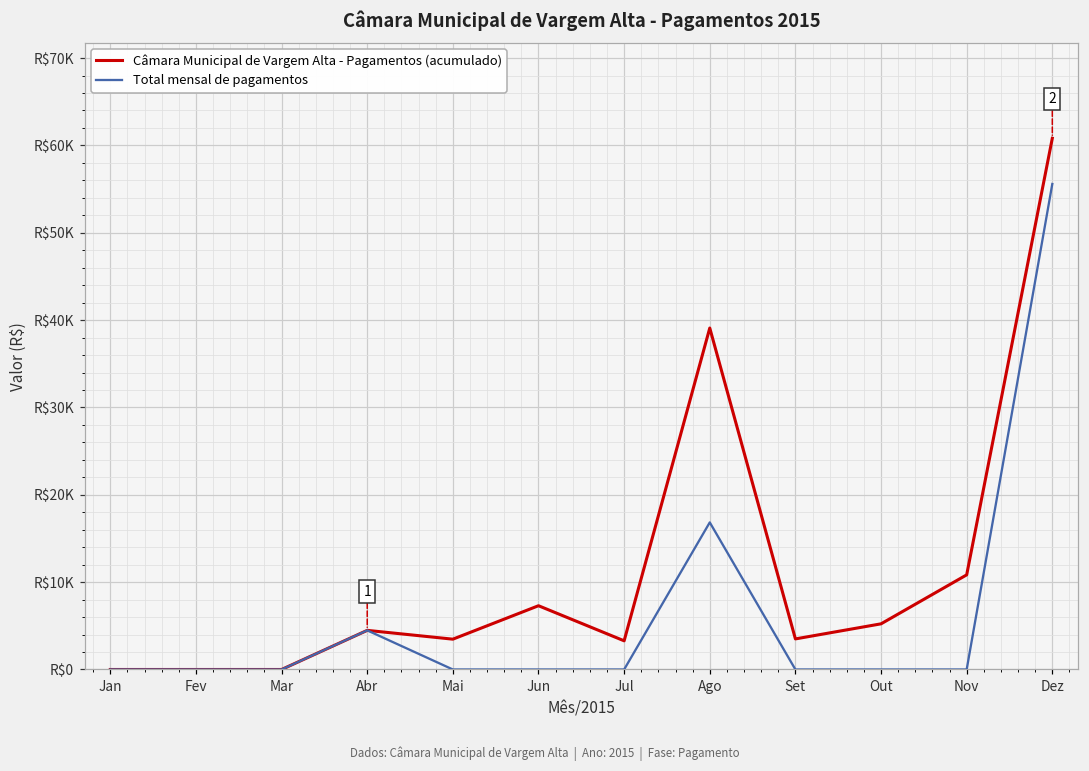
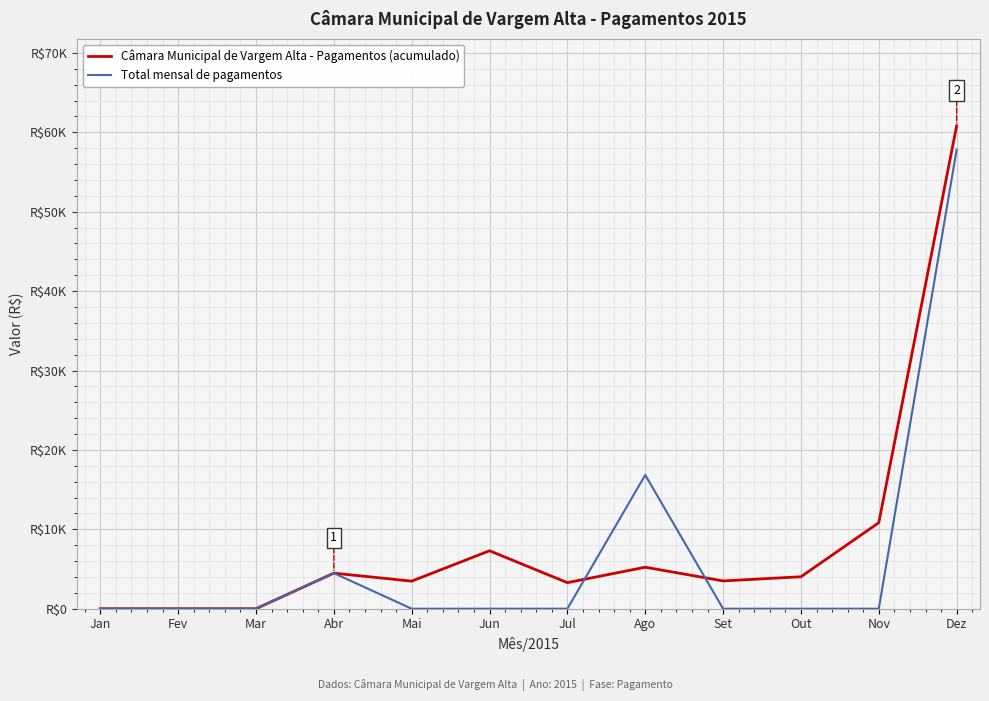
Câmara Municipal de Vargem Alta - Pagamentos (acumulado), Ago: R$39000 -> R$5000
Câmara Municipal de Vargem Alta - Pagamentos (acumulado), Out: R$5000 -> R$4000
Total mensal de pagamentos, Dez: R$56000 -> R$58000
